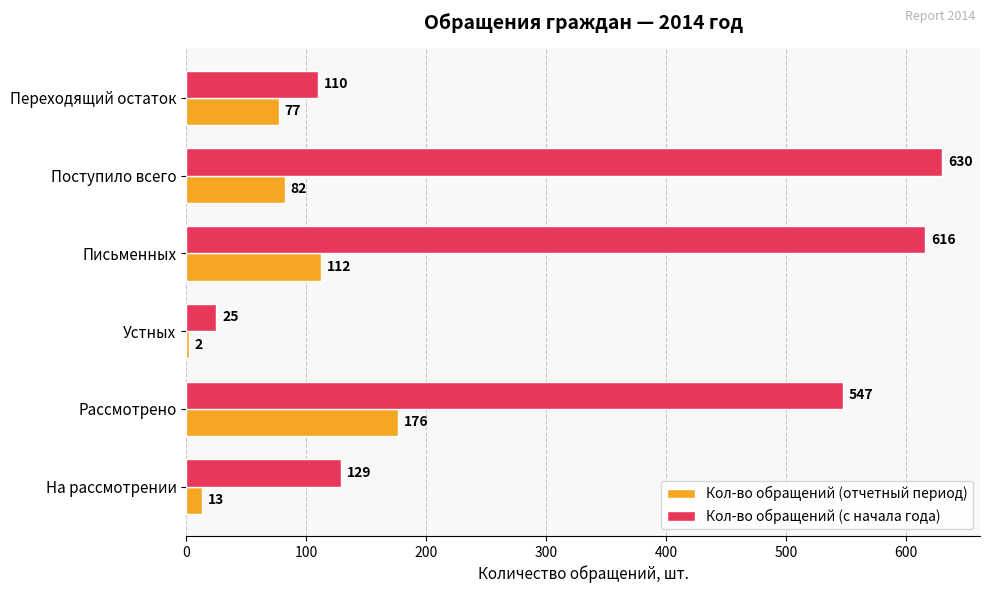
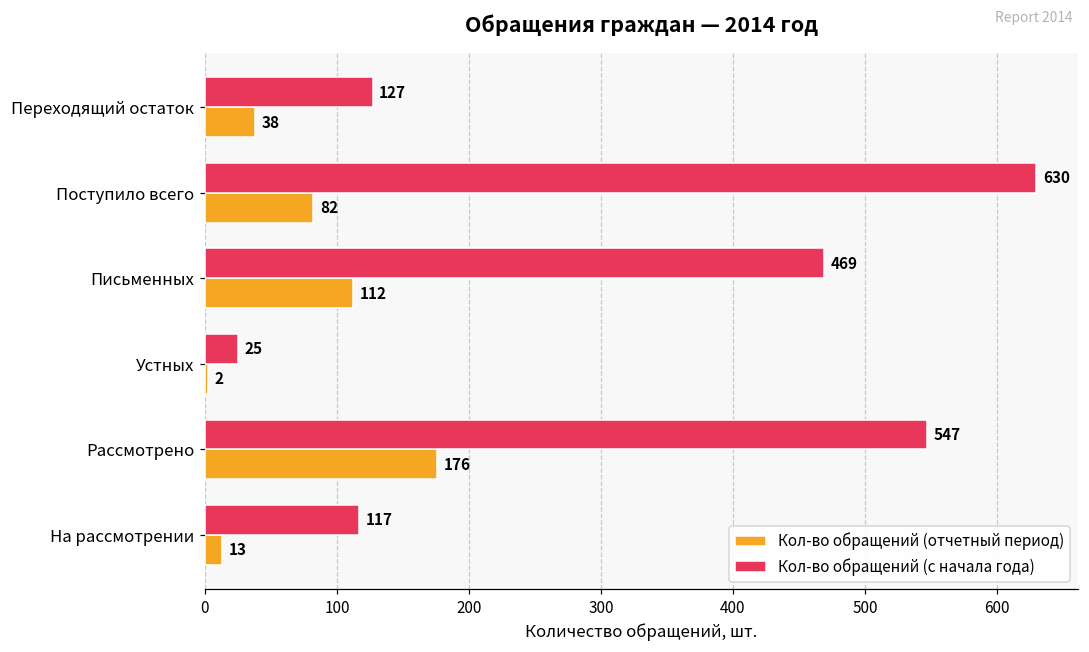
Кол-во обращений (с начала года), Переходящий остаток: 110 -> 127
Кол-во обращений (отчетный период), Переходящий остаток: 77 -> 38
Кол-во обращений (с начала года), Письменных: 616 -> 469
Кол-во обращений (с начала года), На рассмотрении: 129 -> 117
